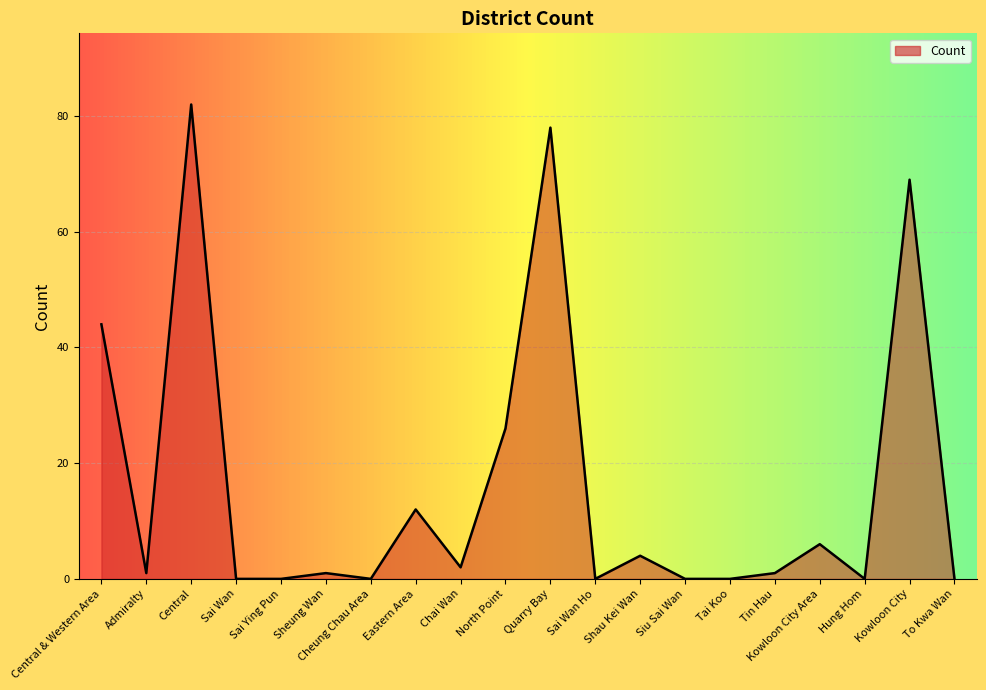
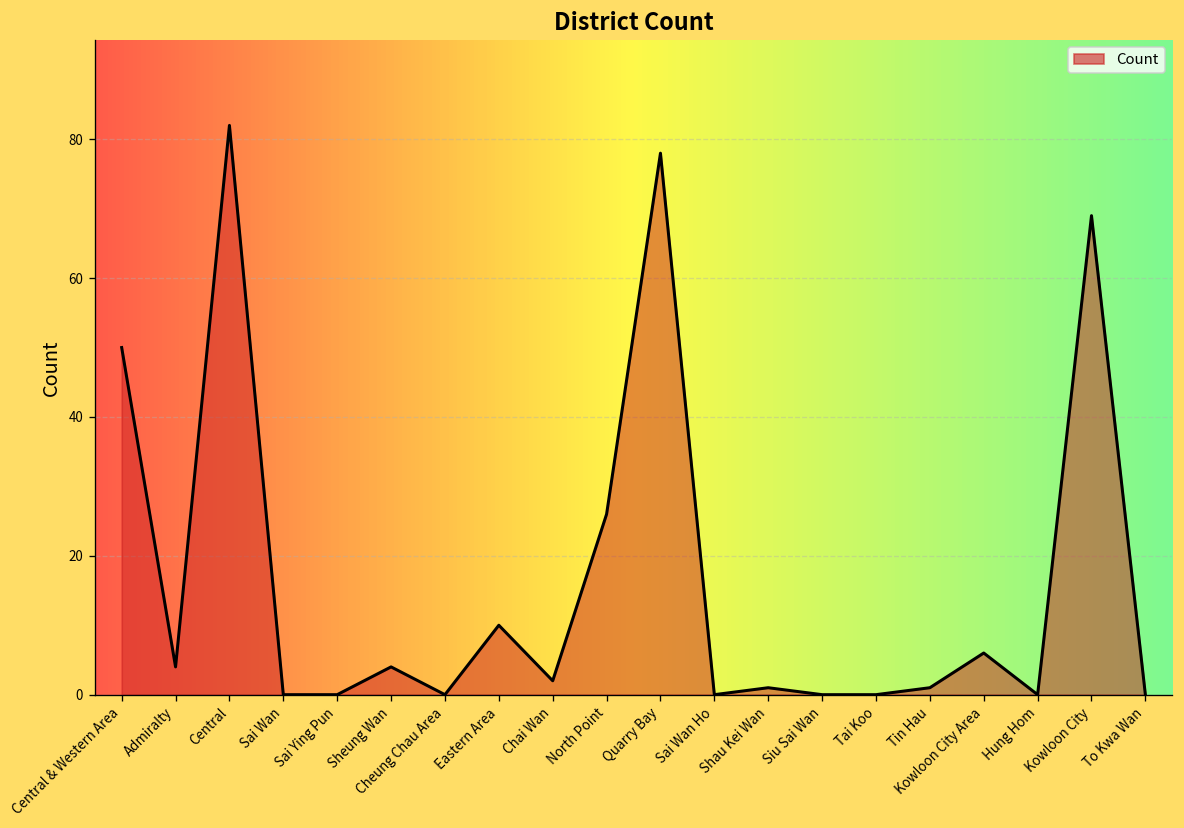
Central & Western Area: 44 -> 50
Admiralty: 1 -> 4
Sheung Wan: 1 -> 4
Eastern Area: 12 -> 10
Shau Kei Wan: 4 -> 1
